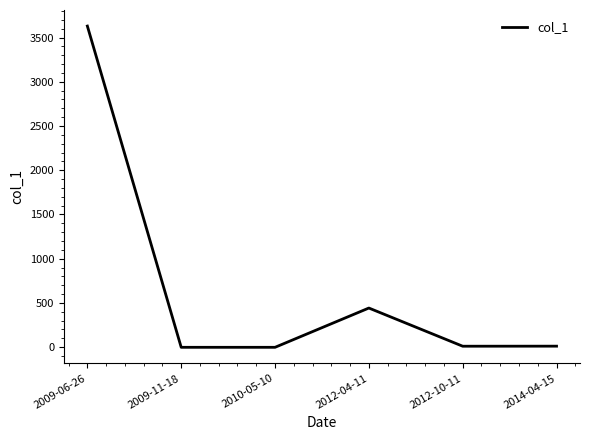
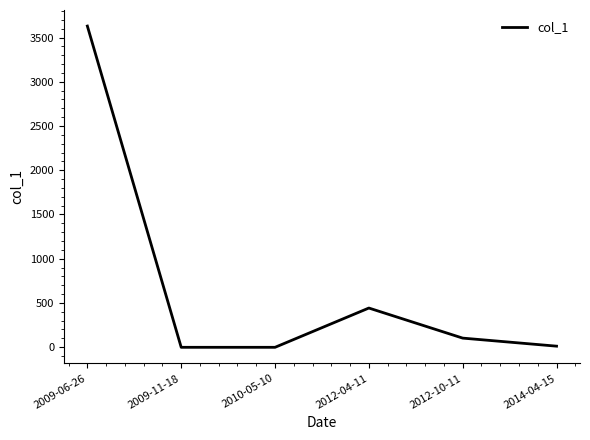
2012-10-11: 0 -> 100
